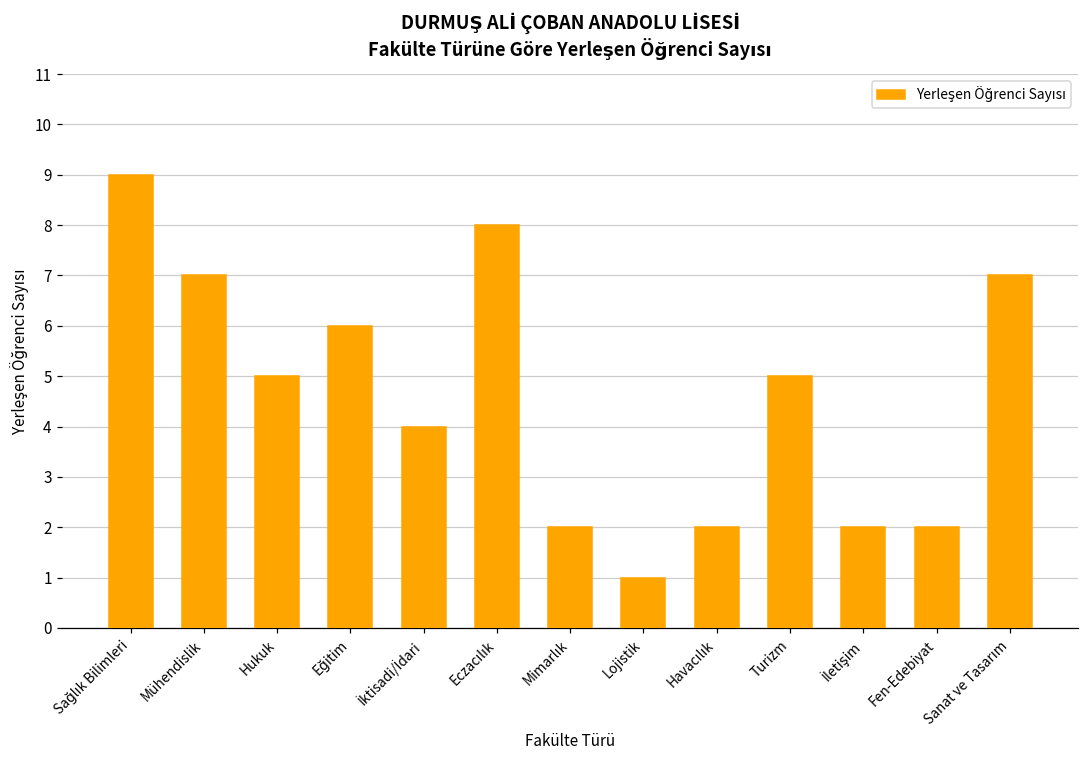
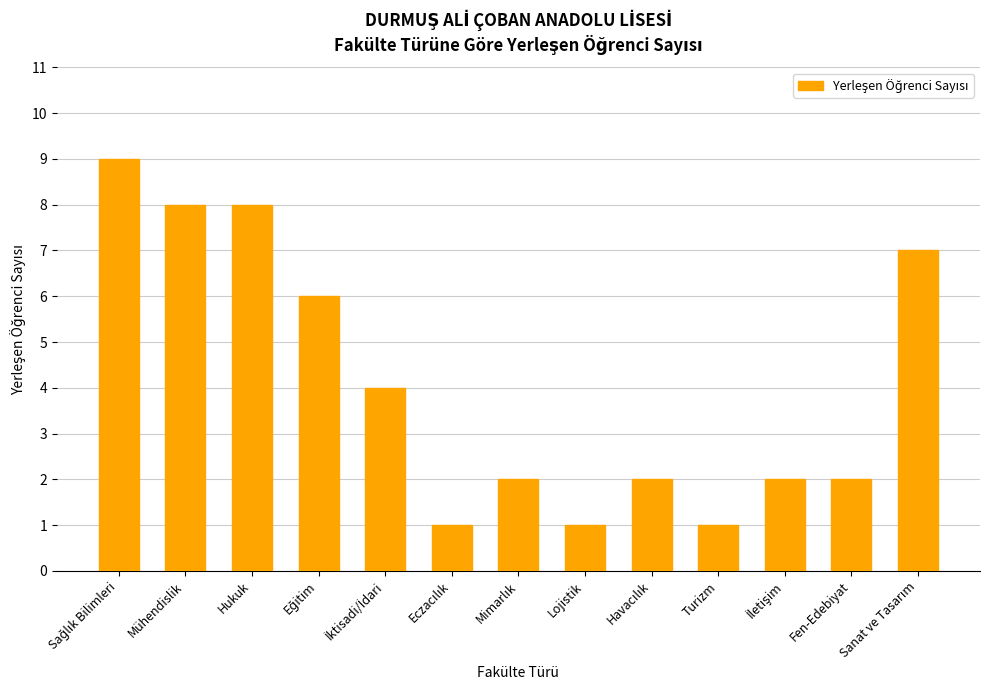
Mühendislik: 7 -> 8
Hukuk: 5 -> 8
Eczacılık: 8 -> 1
Turizm: 5 -> 1
